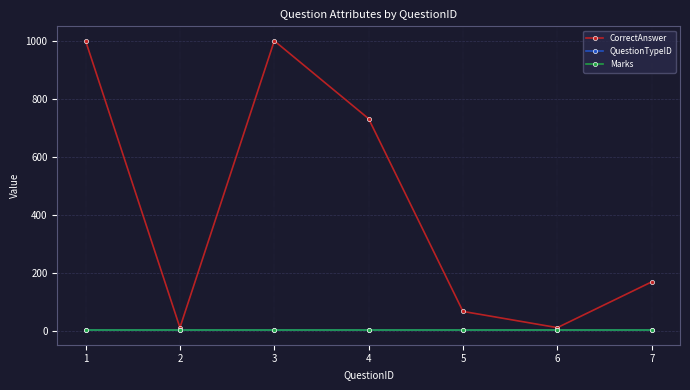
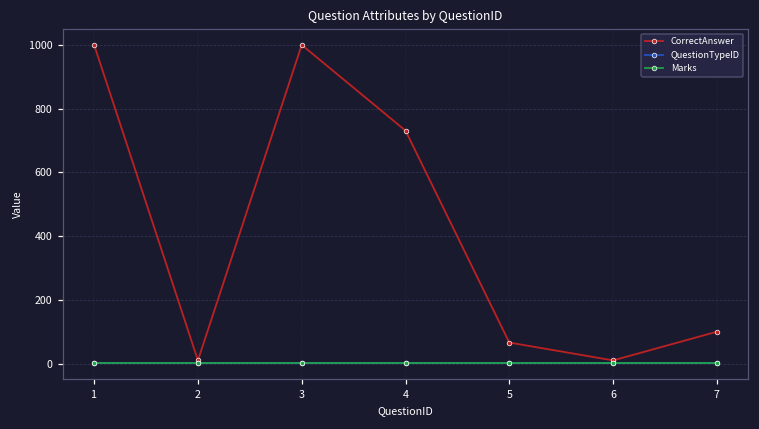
CorrectAnswer, 7: 170 -> 100
